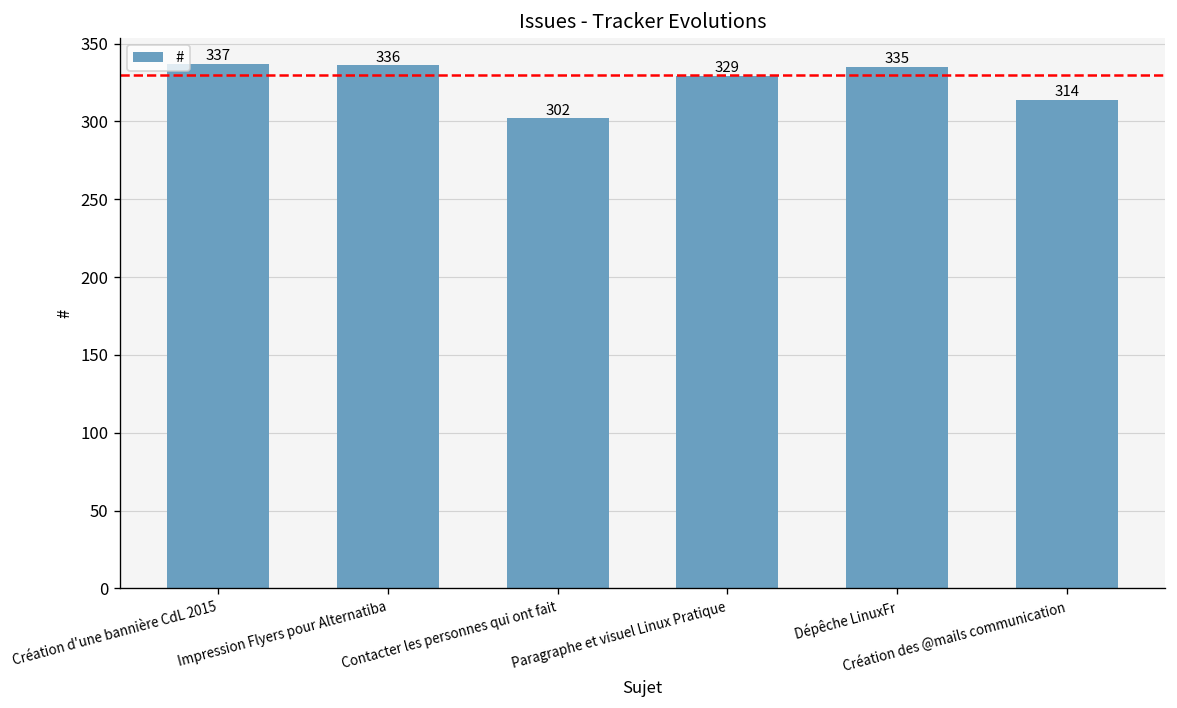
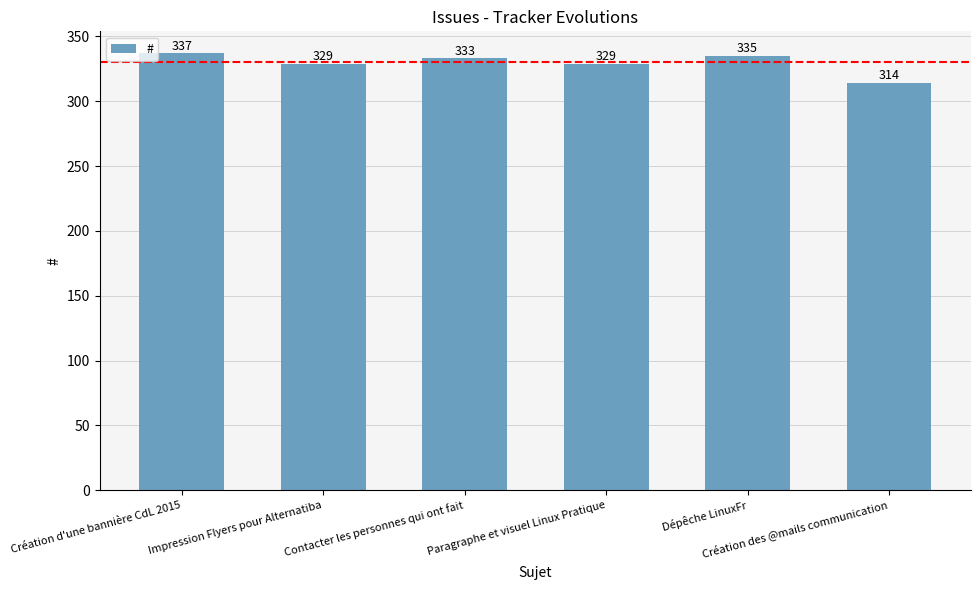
Impression Flyers pour Alternatiba: 336 -> 329
Contacter les personnes qui ont fait: 302 -> 333
